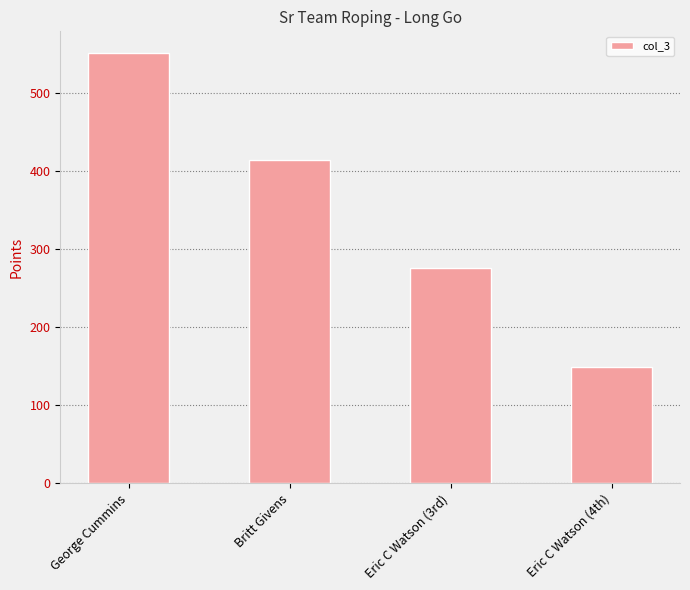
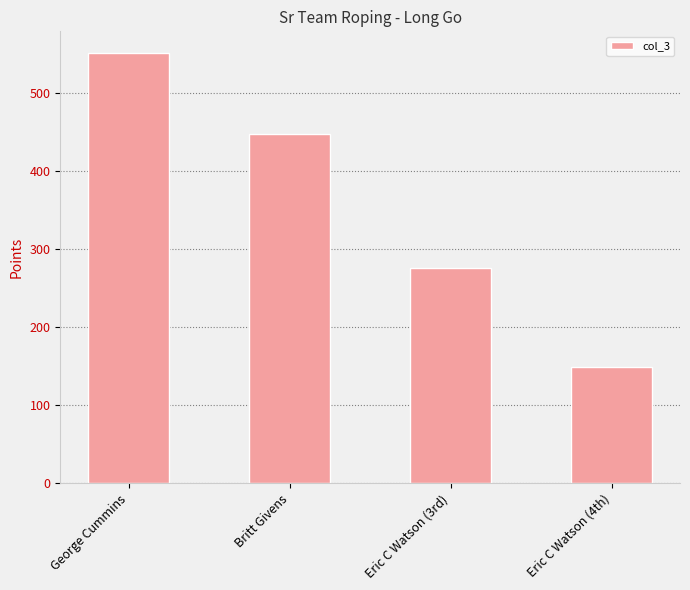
Britt Givens: 410 -> 450
